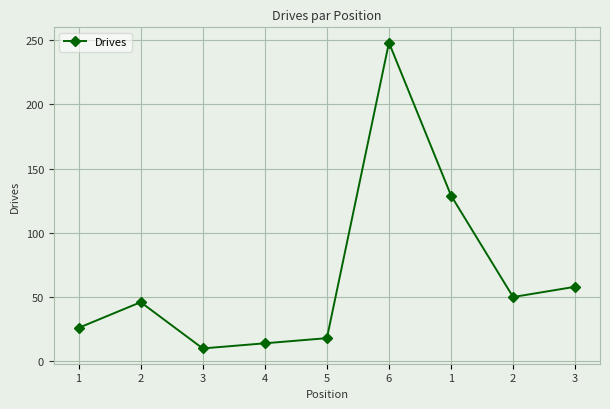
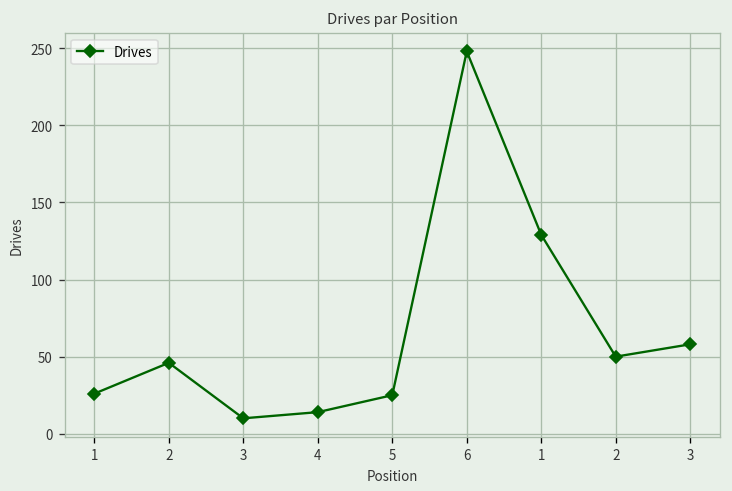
5: 18 -> 25
